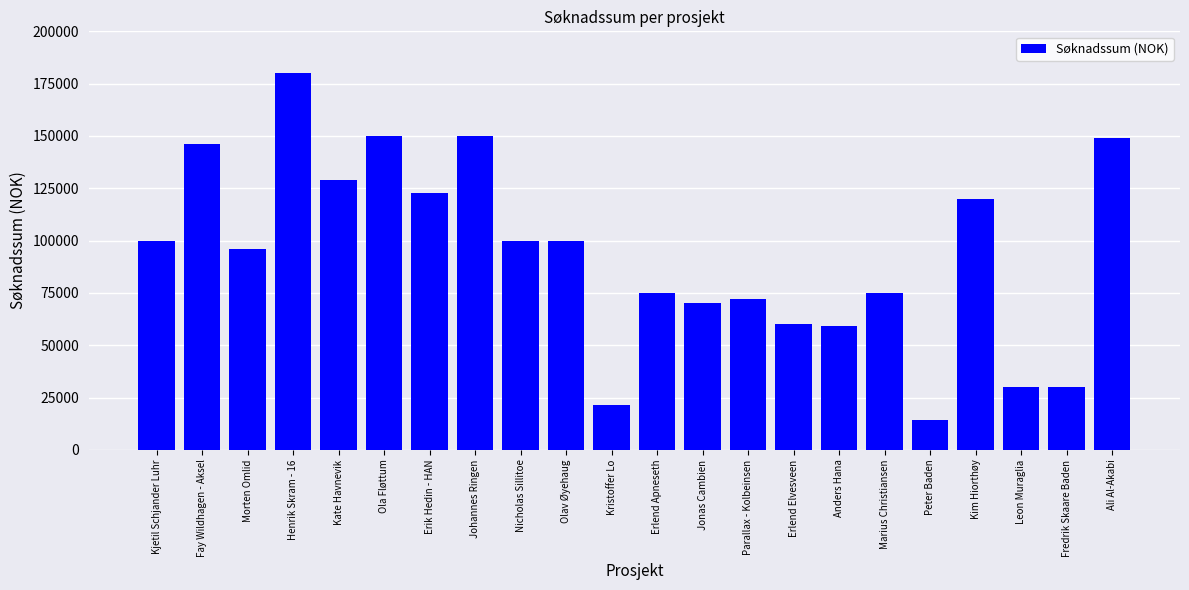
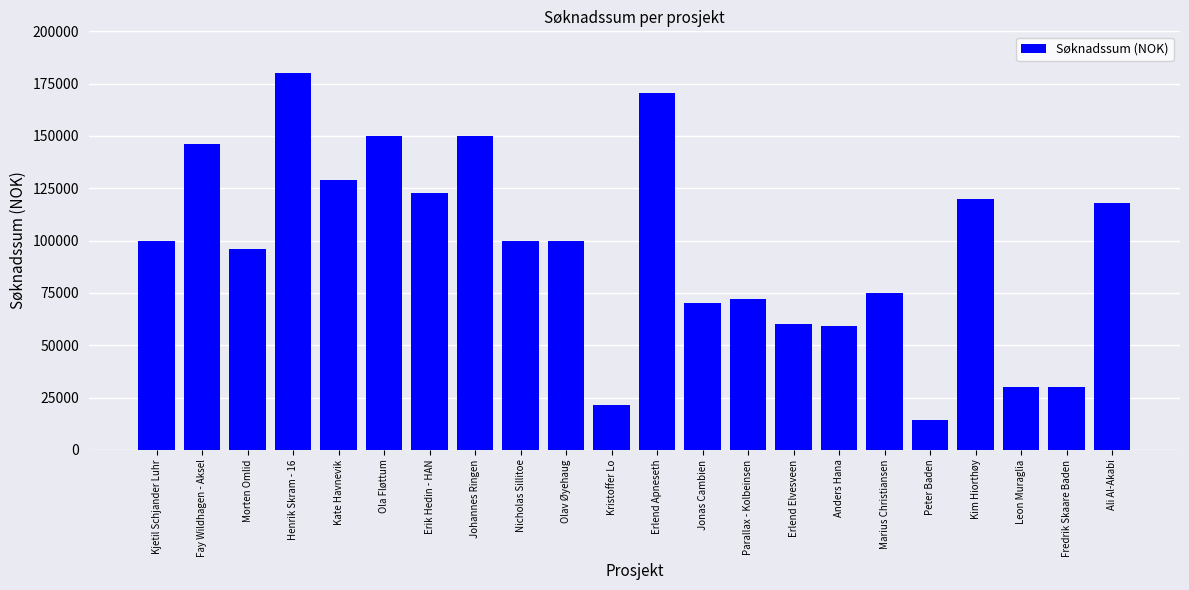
Erlend Apneseth: 75000 -> 171000
Ali Al-Akabi: 149000 -> 118000
